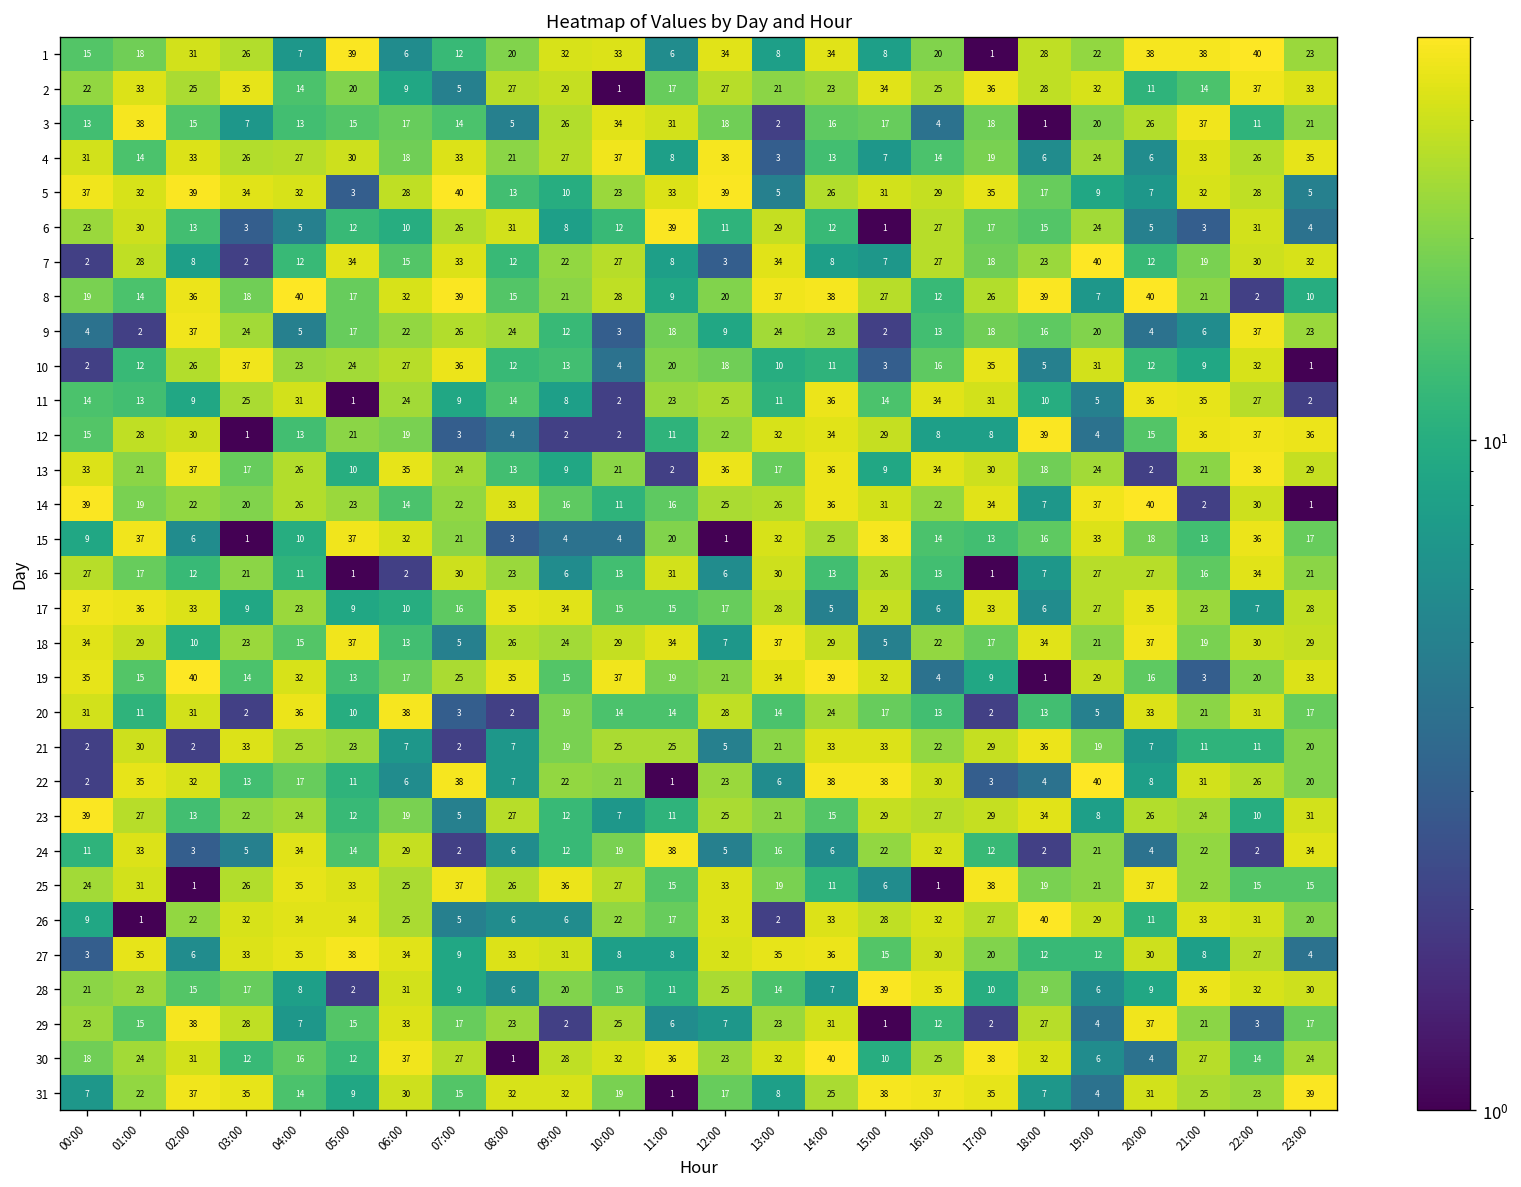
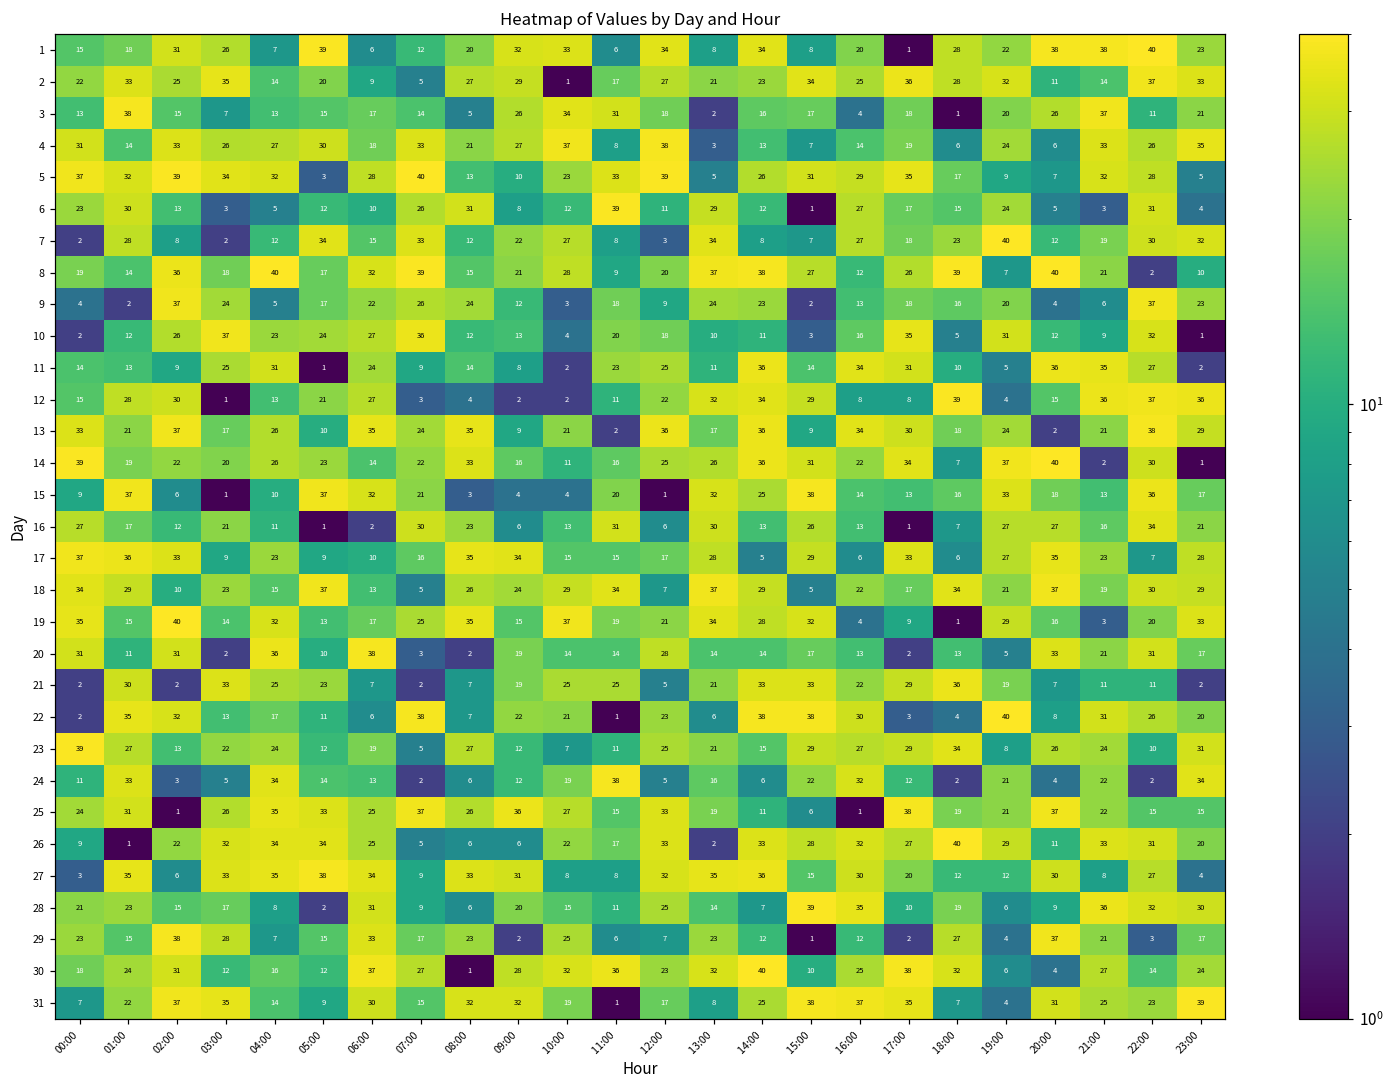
12, 06:00: 19 -> 27
13, 08:00: 13 -> 35
19, 14:00: 39 -> 28
20, 14:00: 24 -> 14
21, 23:00: 20 -> 2
24, 06:00: 29 -> 13
29, 14:00: 31 -> 12
